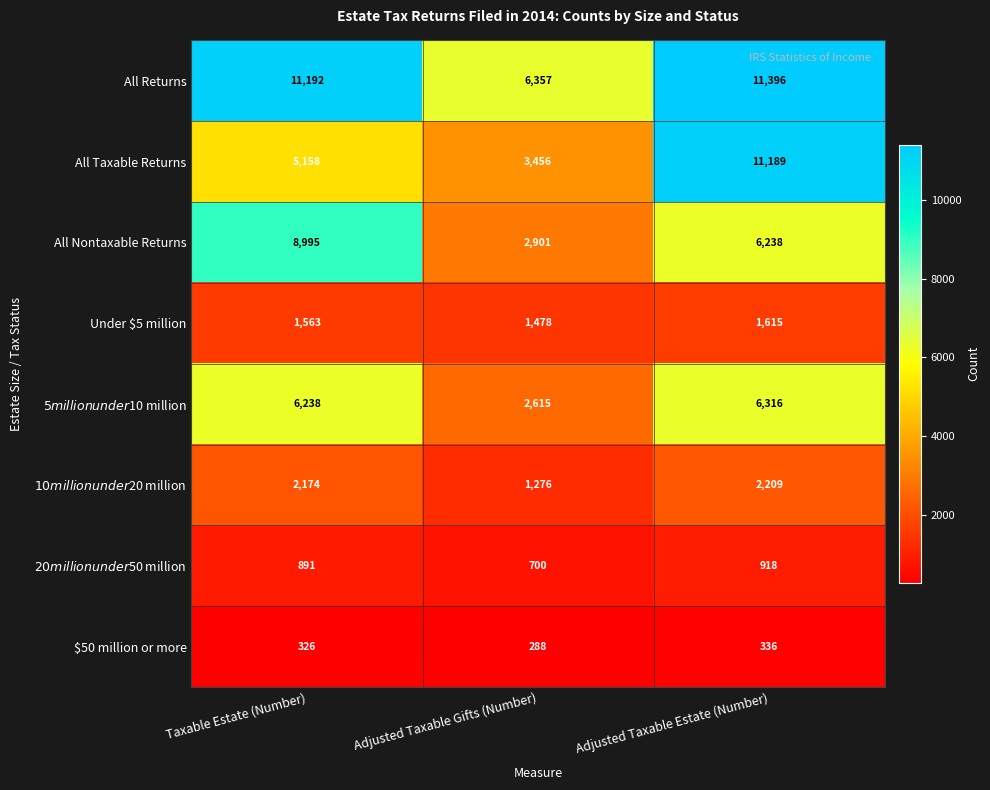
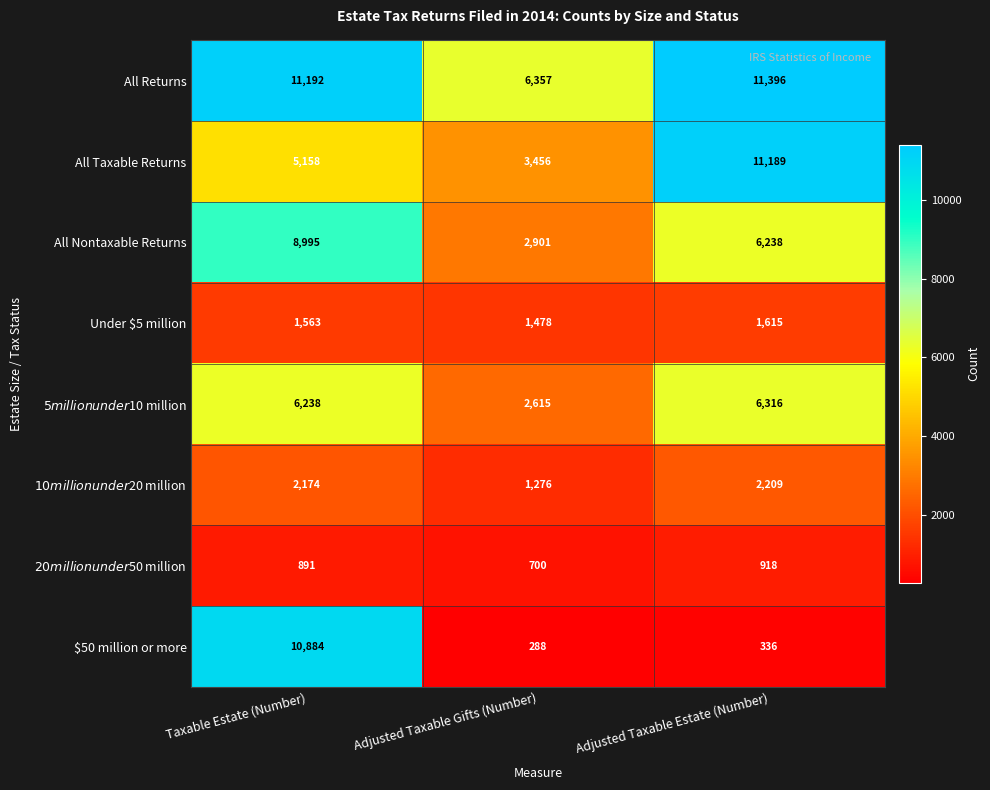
$50 million or more, Taxable Estate (Number): 326 -> 10,884
